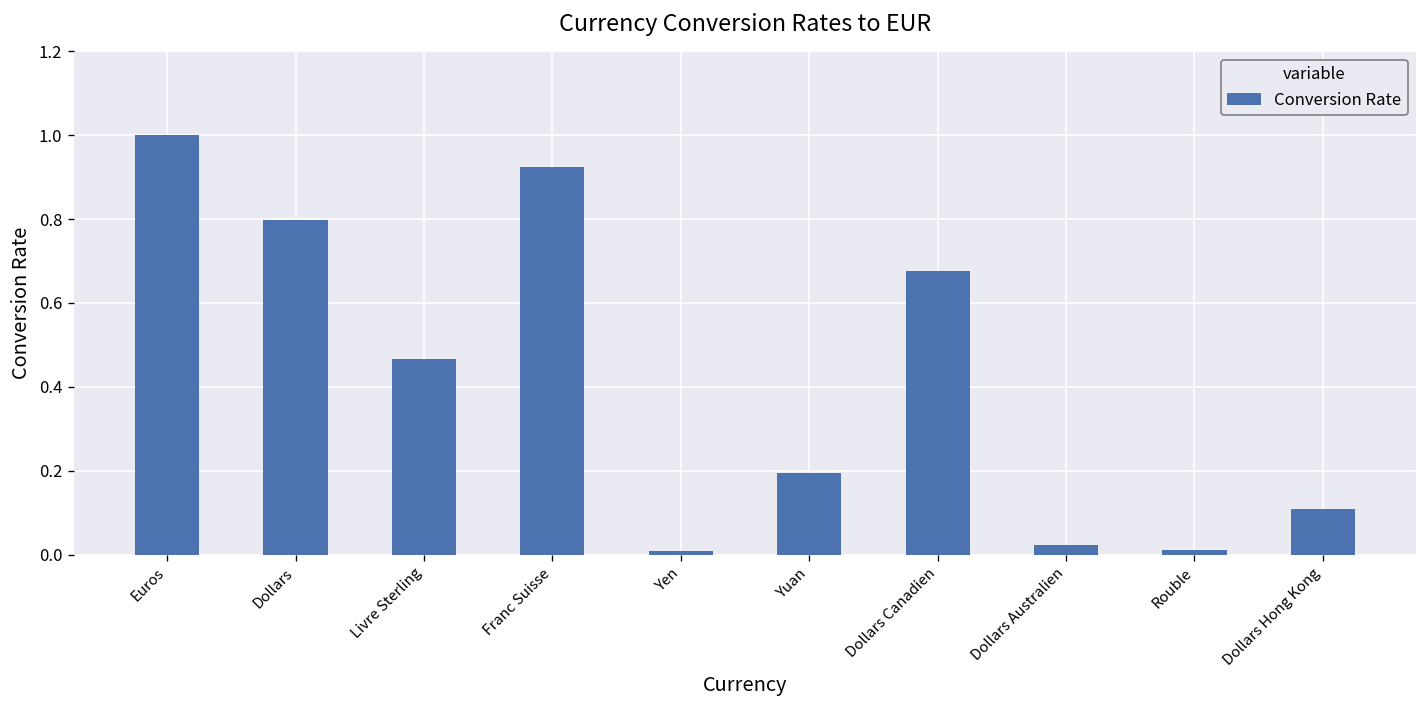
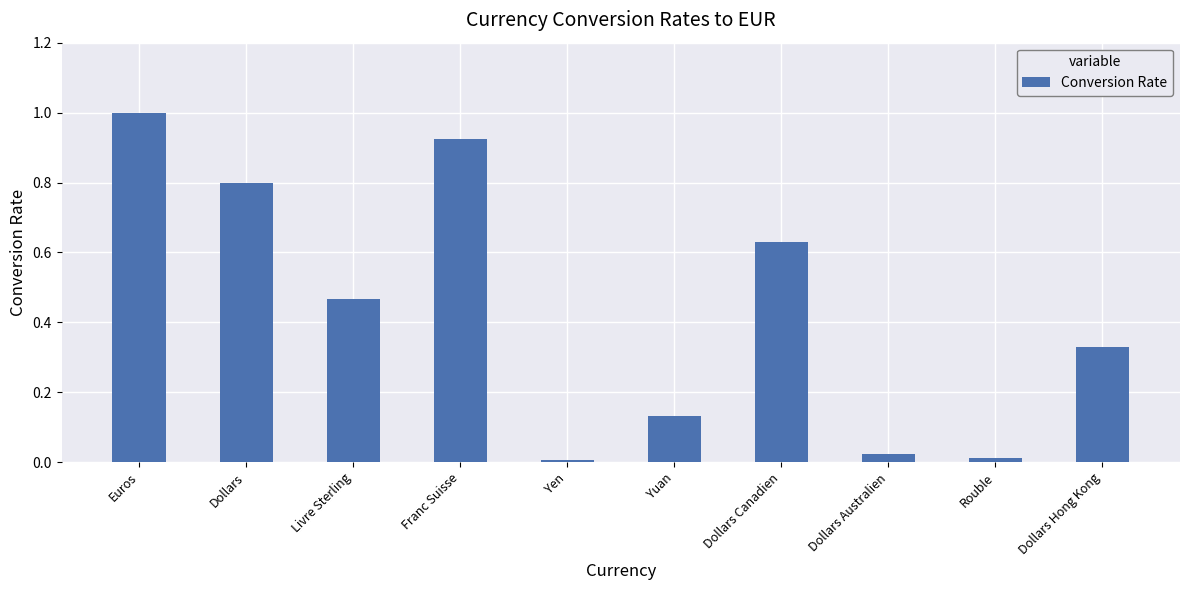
Yuan: 0.19 -> 0.13
Dollars Canadien: 0.68 -> 0.63
Dollars Hong Kong: 0.11 -> 0.33
